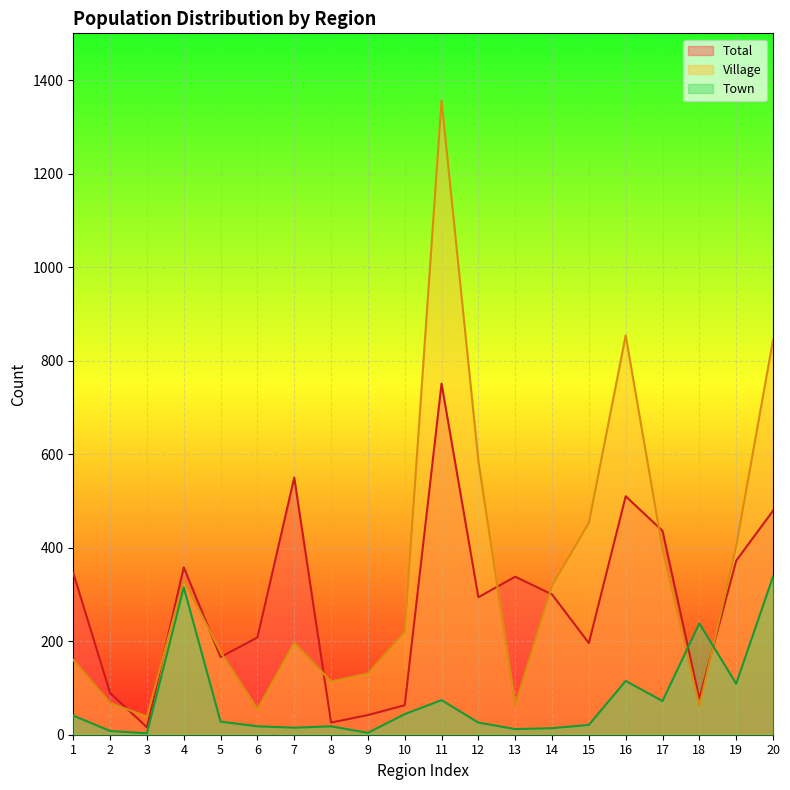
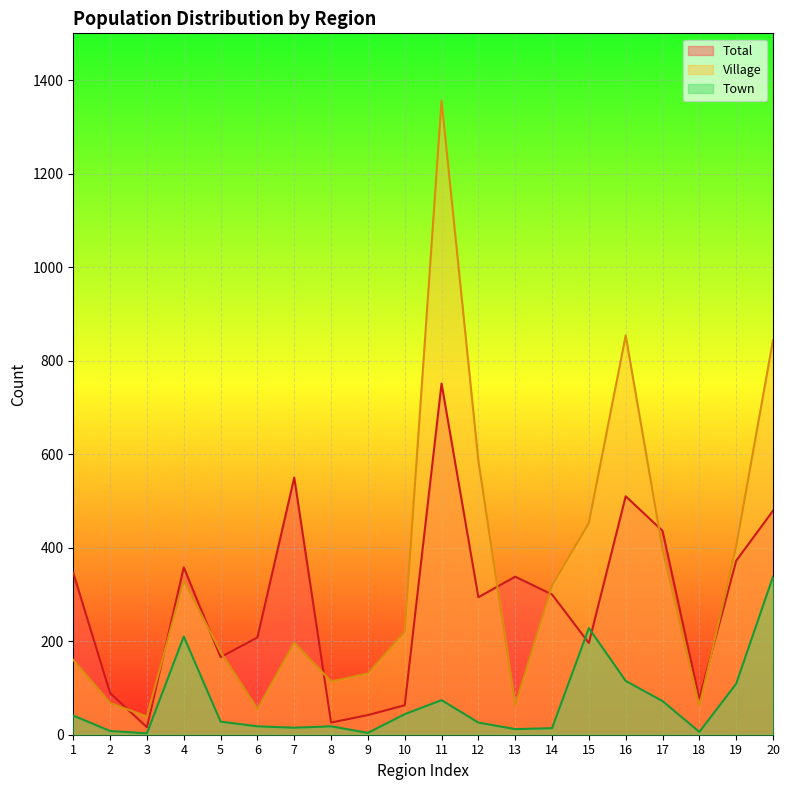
Town, 4: 320 -> 210
Town, 15: 20 -> 230
Town, 18: 240 -> 10
